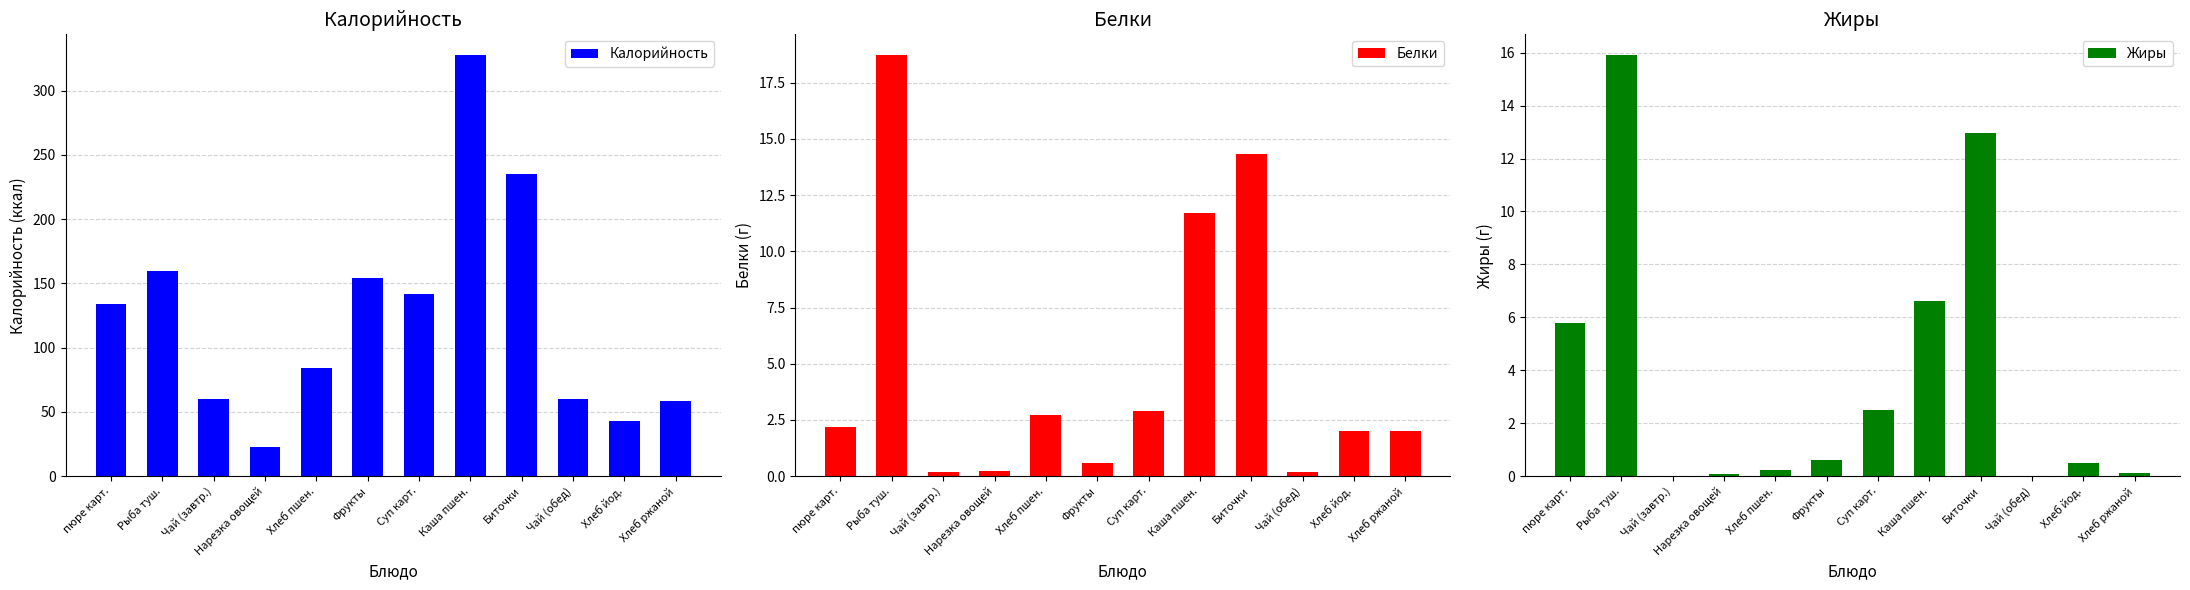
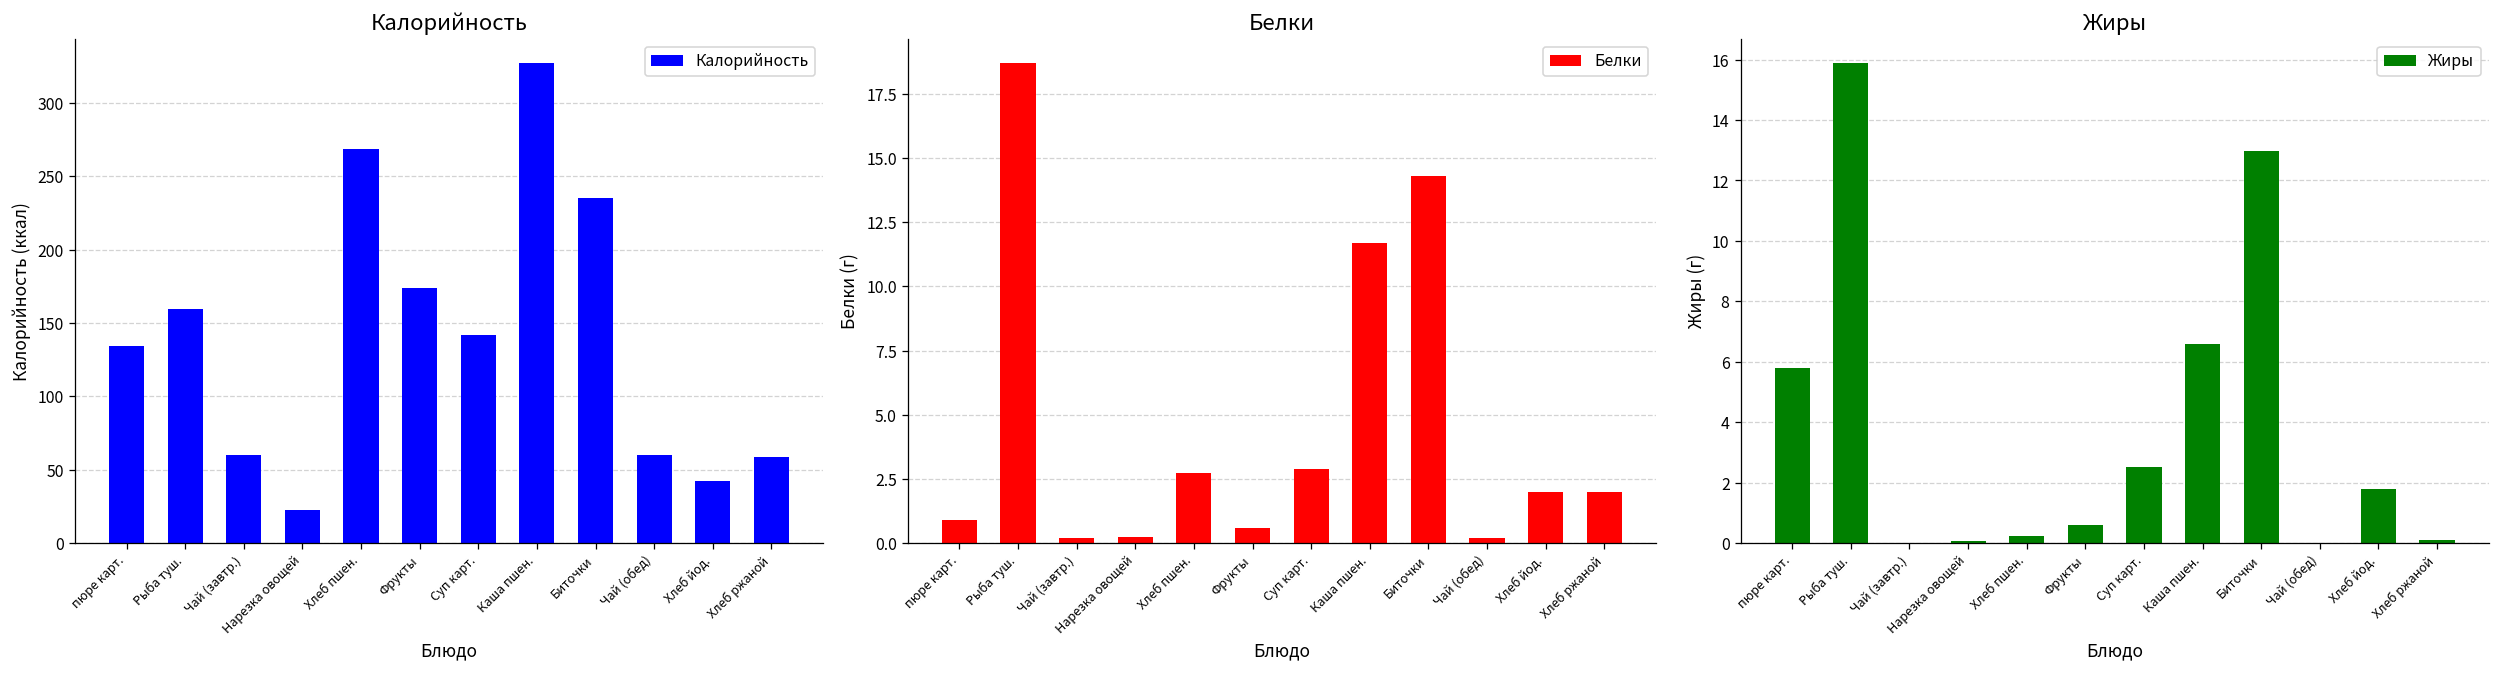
Калорийность, Хлеб пшен.: 84 -> 269
Калорийность, Фрукты: 154 -> 174
Белки, пюре карт.: 2.2 -> 0.9
Жиры, Хлеб йод.: 0.5 -> 1.8
